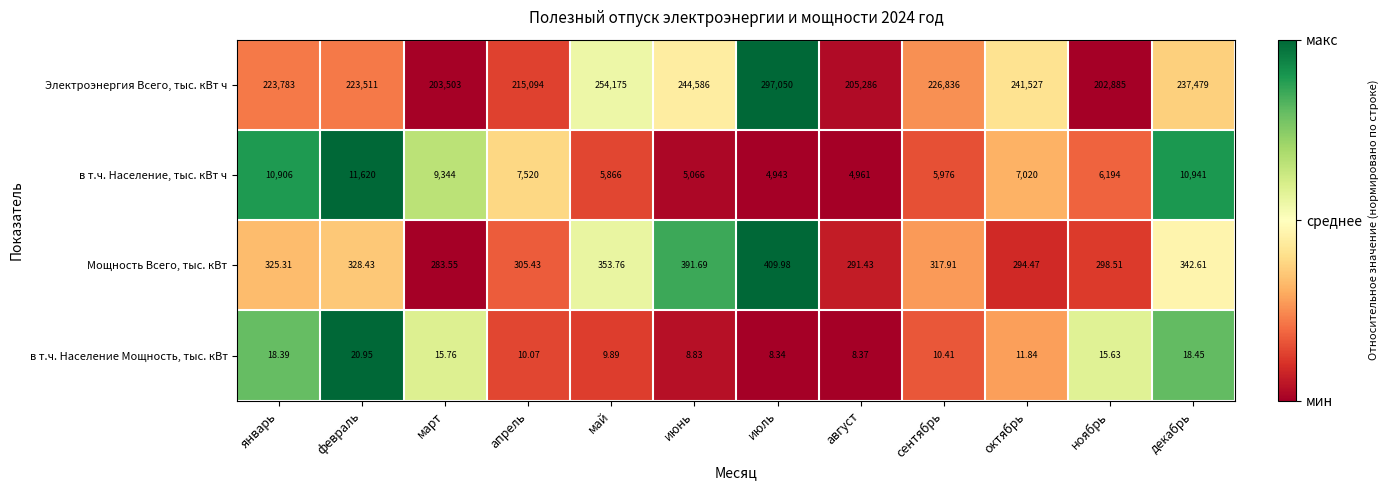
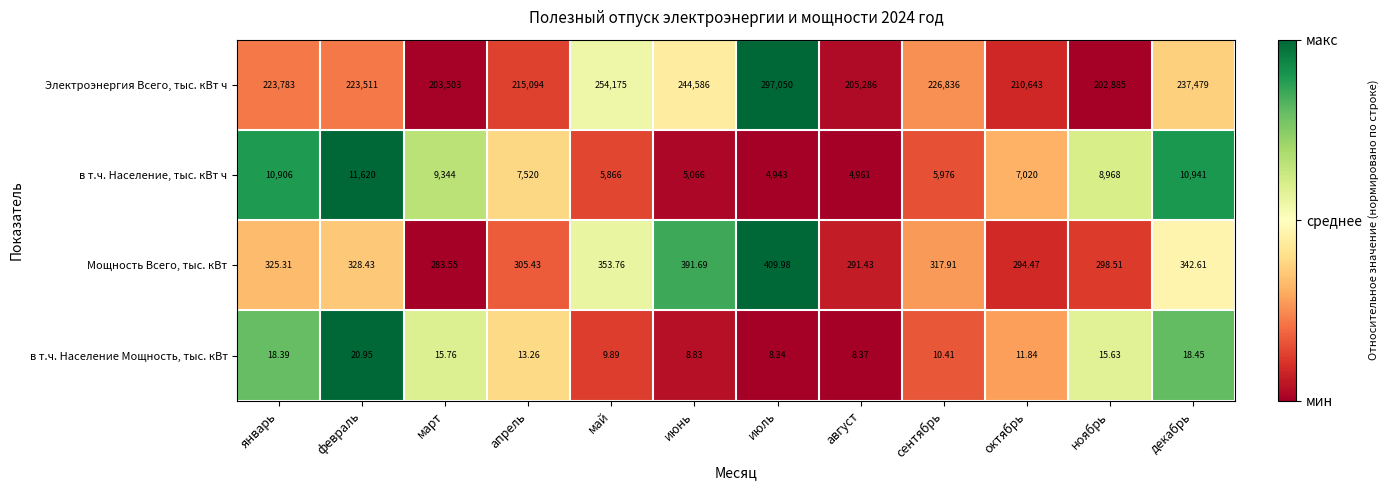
Электроэнергия Всего, тыс. кВт ч, октябрь: 241,527 -> 210,643
в т.ч. Население, тыс. кВт ч, ноябрь: 6,194 -> 8,968
в т.ч. Население Мощность, тыс. кВт, апрель: 10.07 -> 13.26
